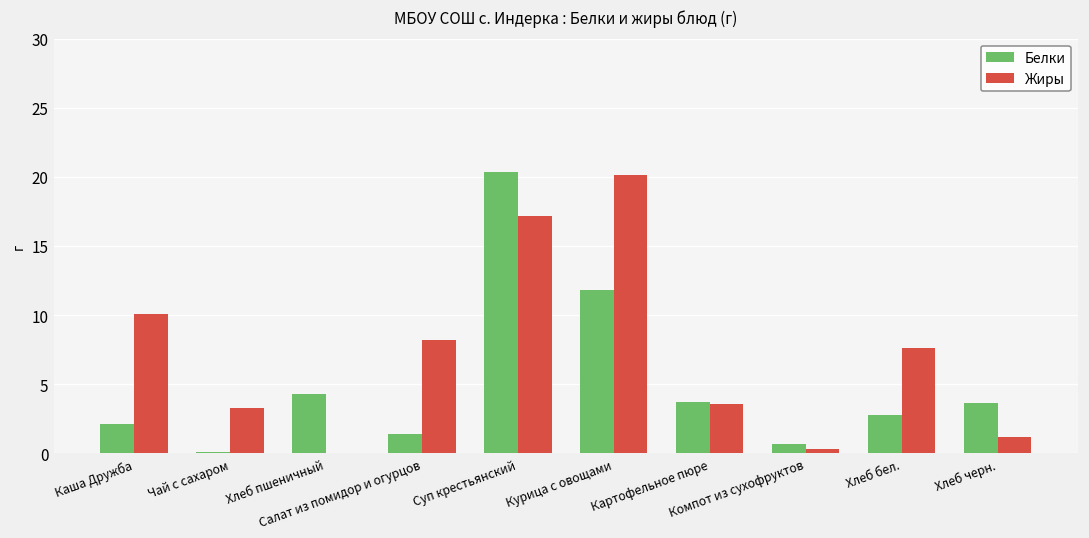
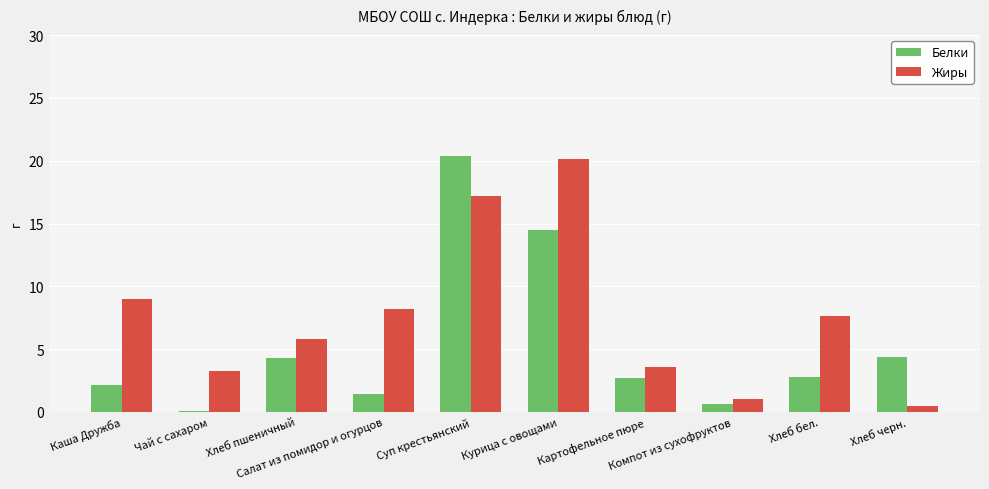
Жиры, Каша Дружба: 10.1 -> 9.0
Жиры, Хлеб пшеничный: 0.0 -> 5.8
Белки, Курица с овощами: 11.8 -> 14.5
Белки, Картофельное пюре: 3.7 -> 2.7
Жиры, Компот из сухофруктов: 0.3 -> 1.0
Белки, Хлеб черн.: 3.6 -> 4.4
Жиры, Хлеб черн.: 1.2 -> 0.5
